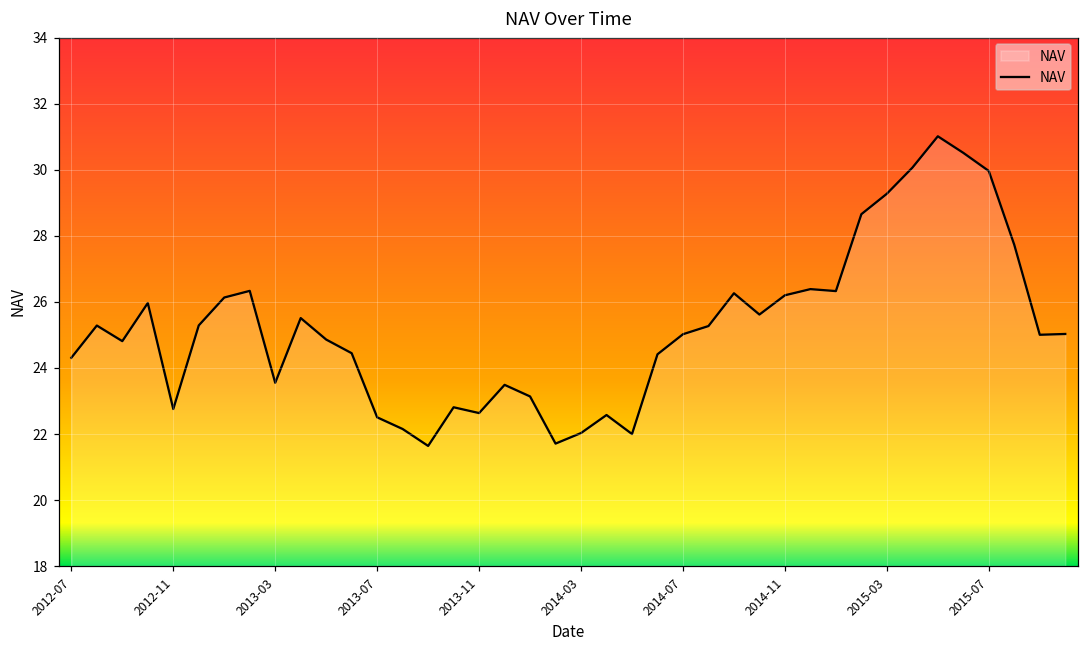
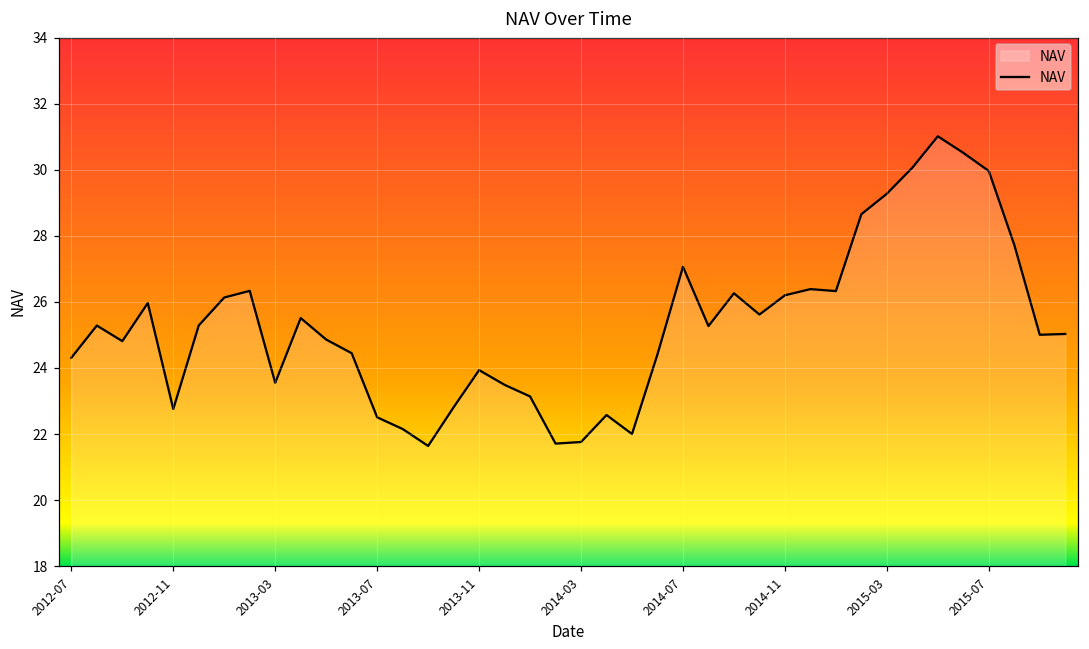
2013-11: 22.6 -> 23.9
2014-03: 22.0 -> 21.8
2014-07: 25.0 -> 27.1
